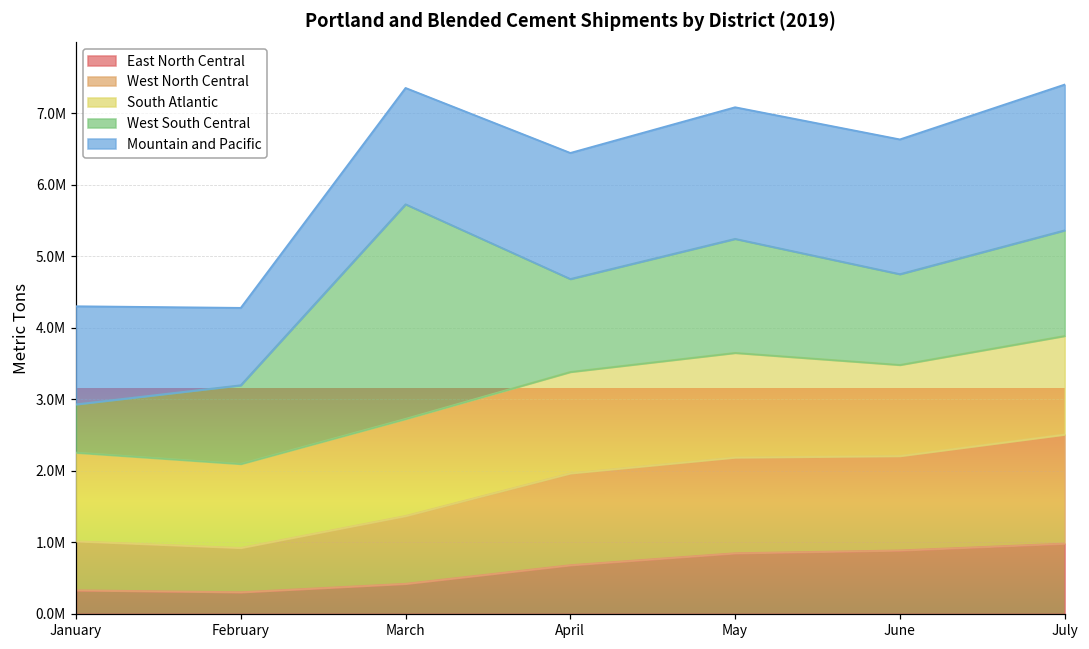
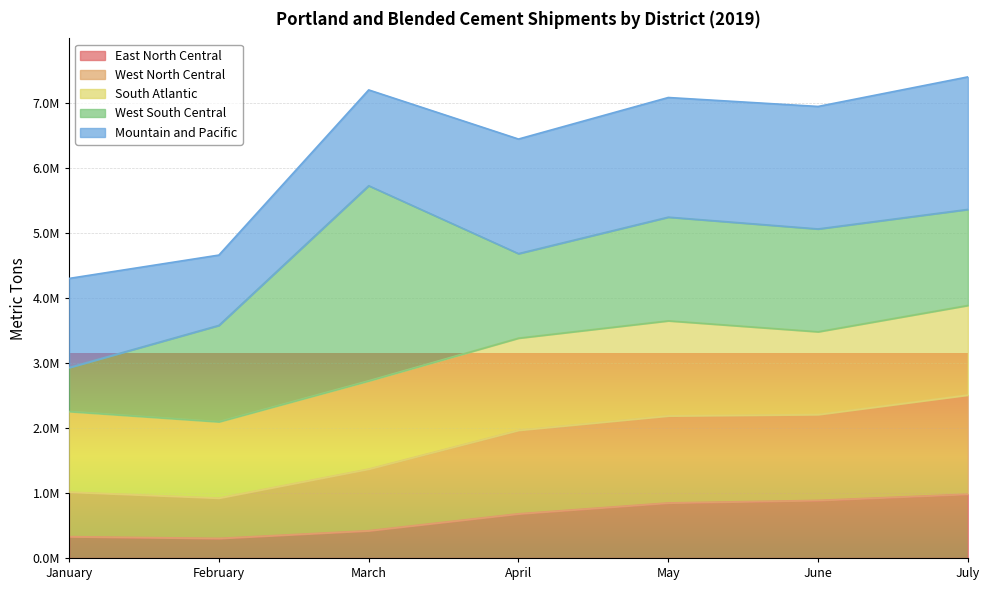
West South Central, February: 1100000 -> 1500000
Mountain and Pacific, March: 1600000 -> 1500000
West South Central, June: 1300000 -> 1600000
